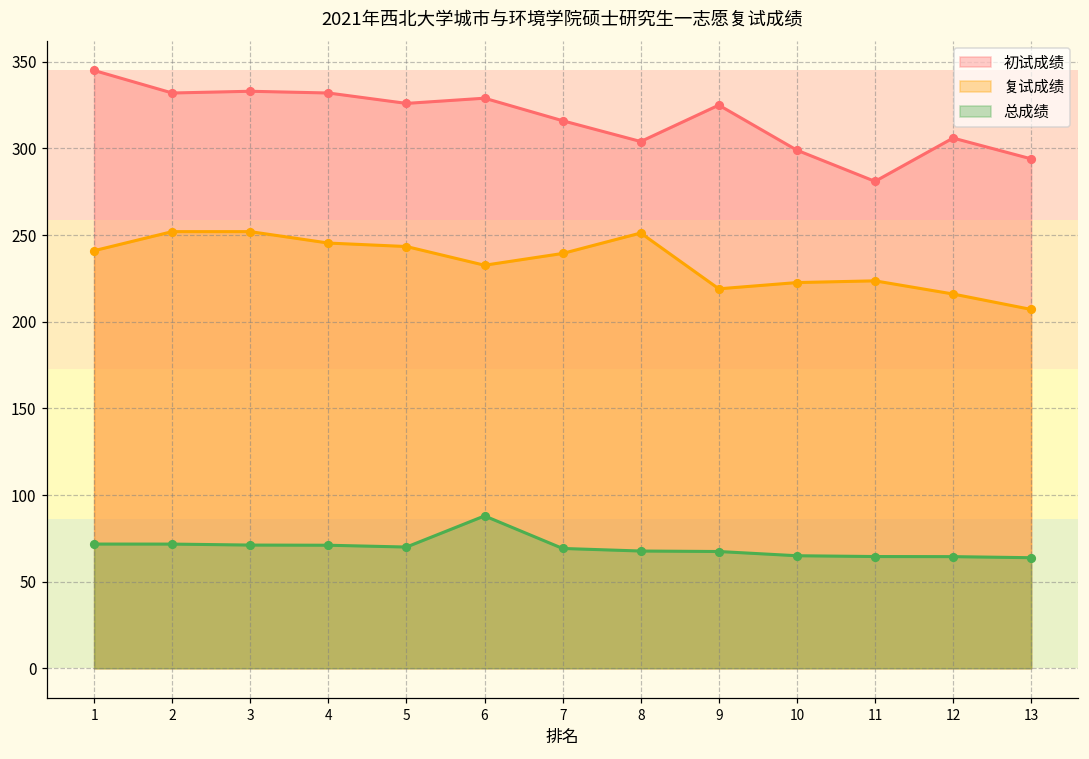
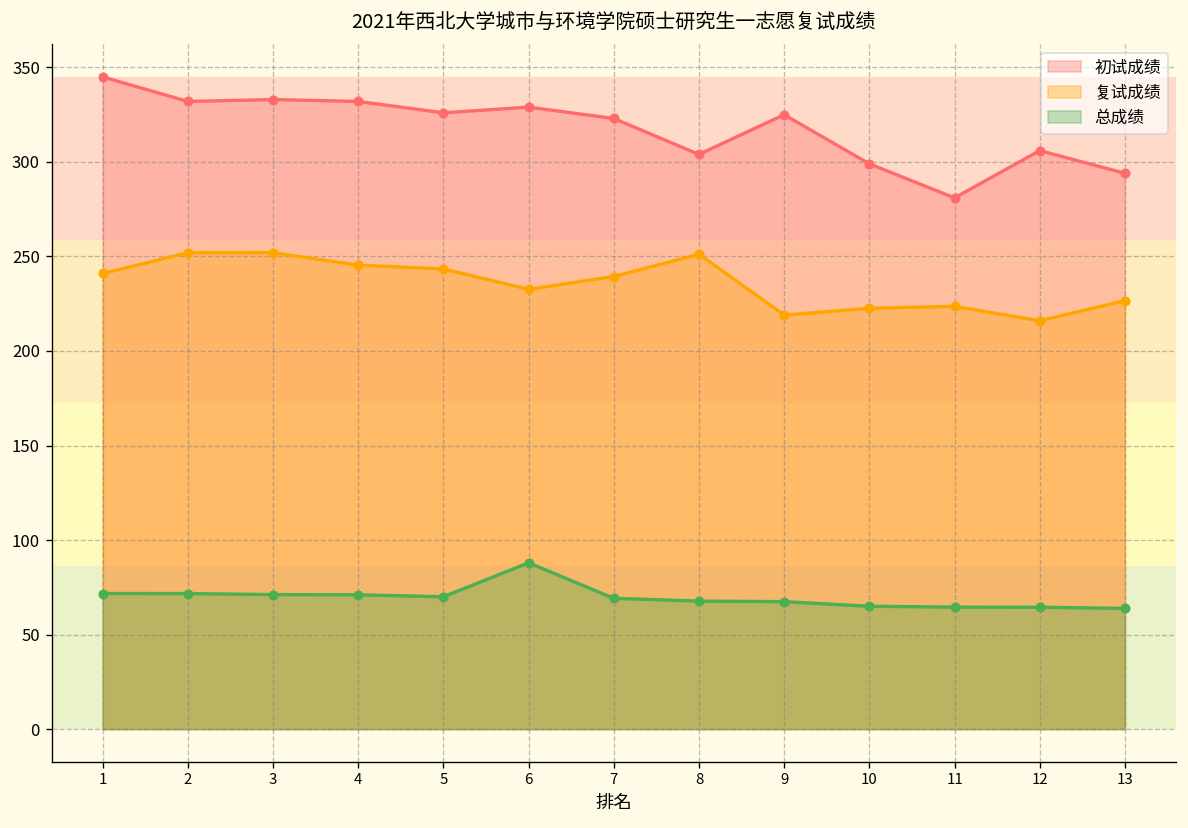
初试成绩, 7: 316 -> 323
复试成绩, 13: 207 -> 227
